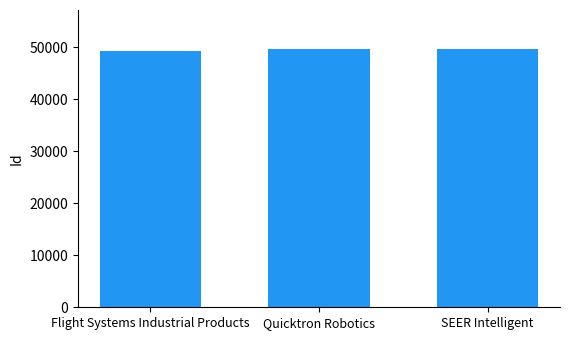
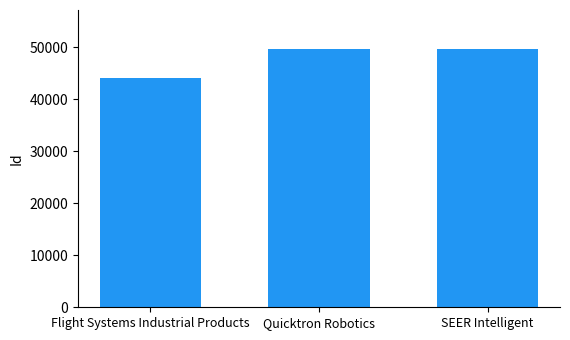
Flight Systems Industrial Products: 49000 -> 44000
